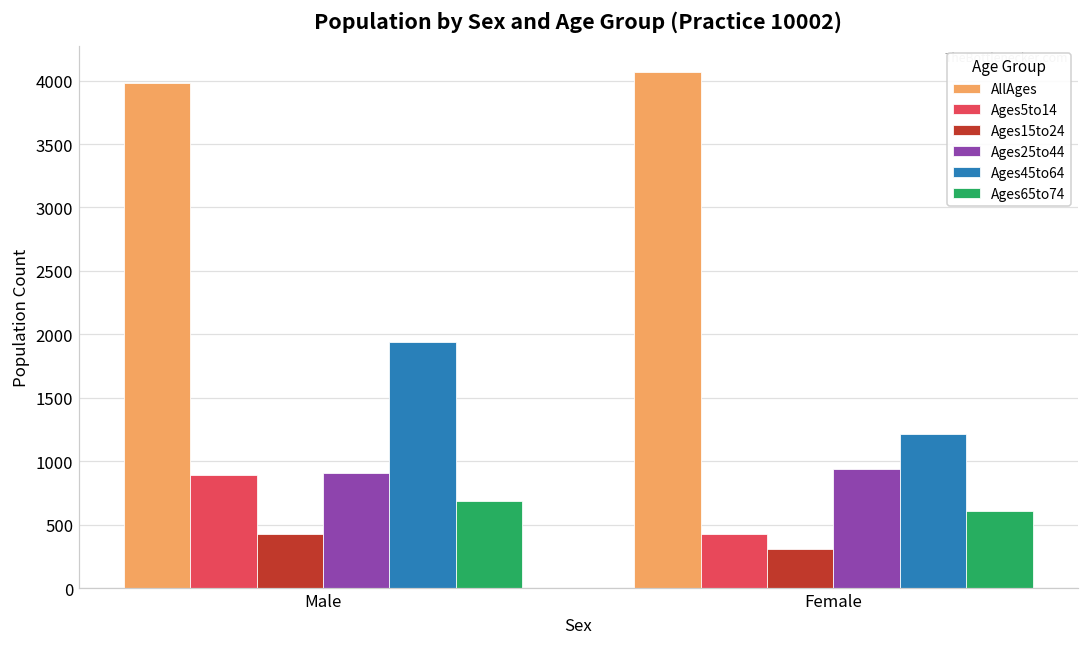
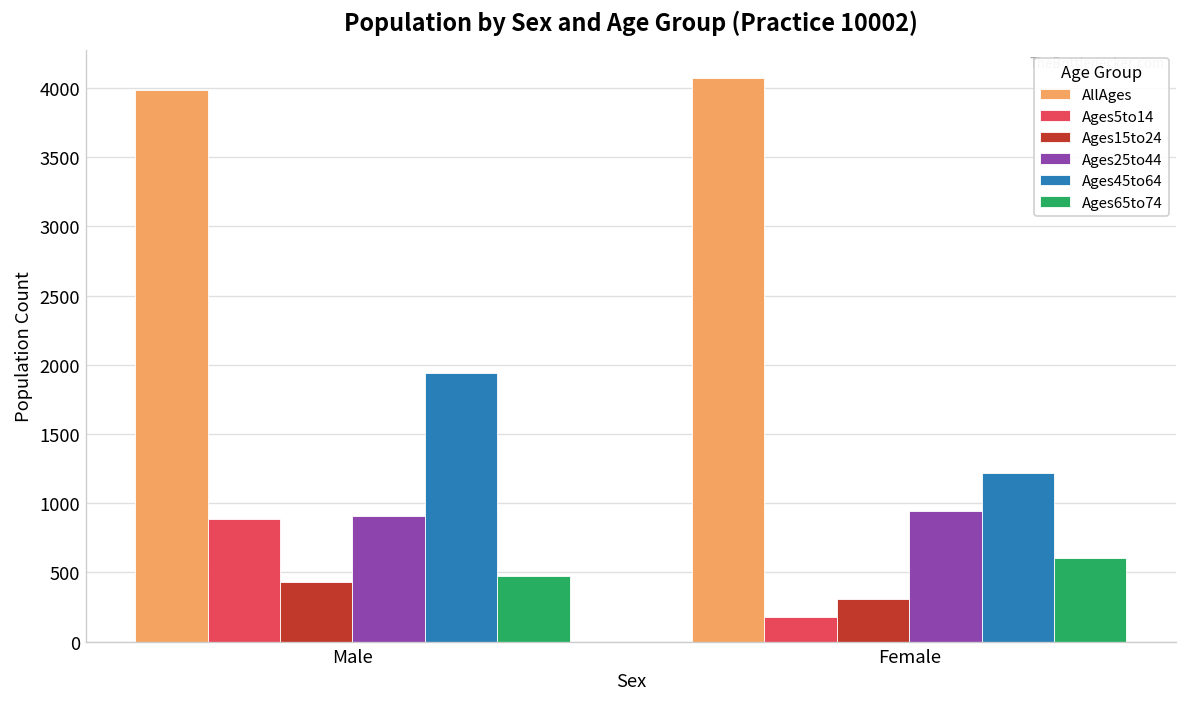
Ages65to74, Male: 690 -> 480
Ages5to14, Female: 420 -> 180
